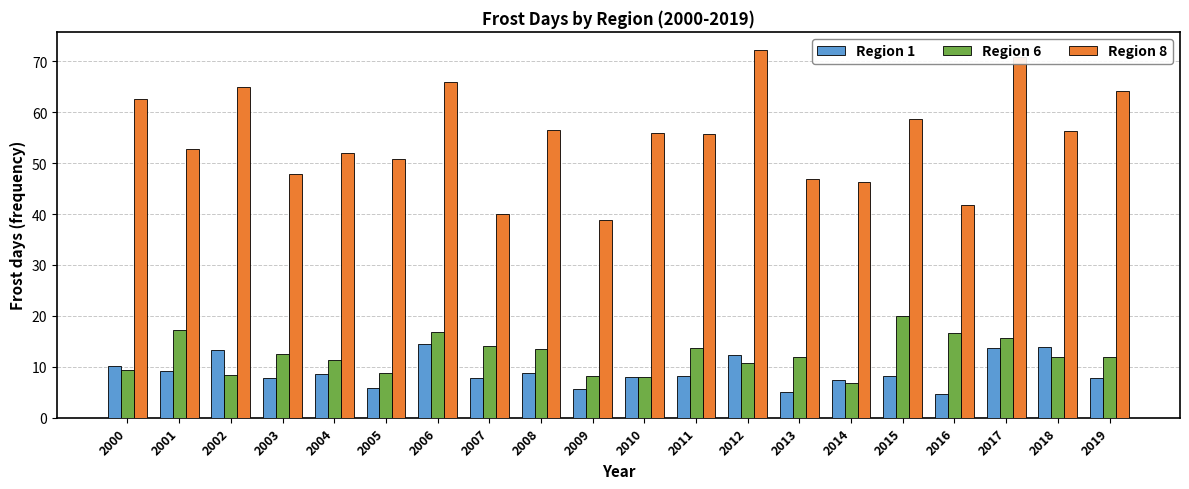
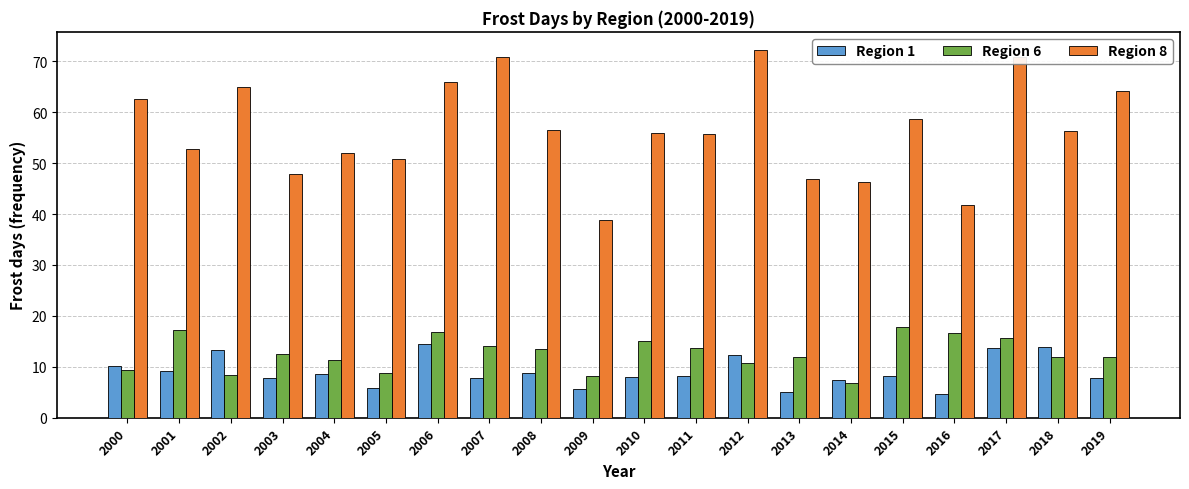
Region 8, 2007: 40 -> 71
Region 6, 2010: 8 -> 15
Region 6, 2015: 20 -> 18
